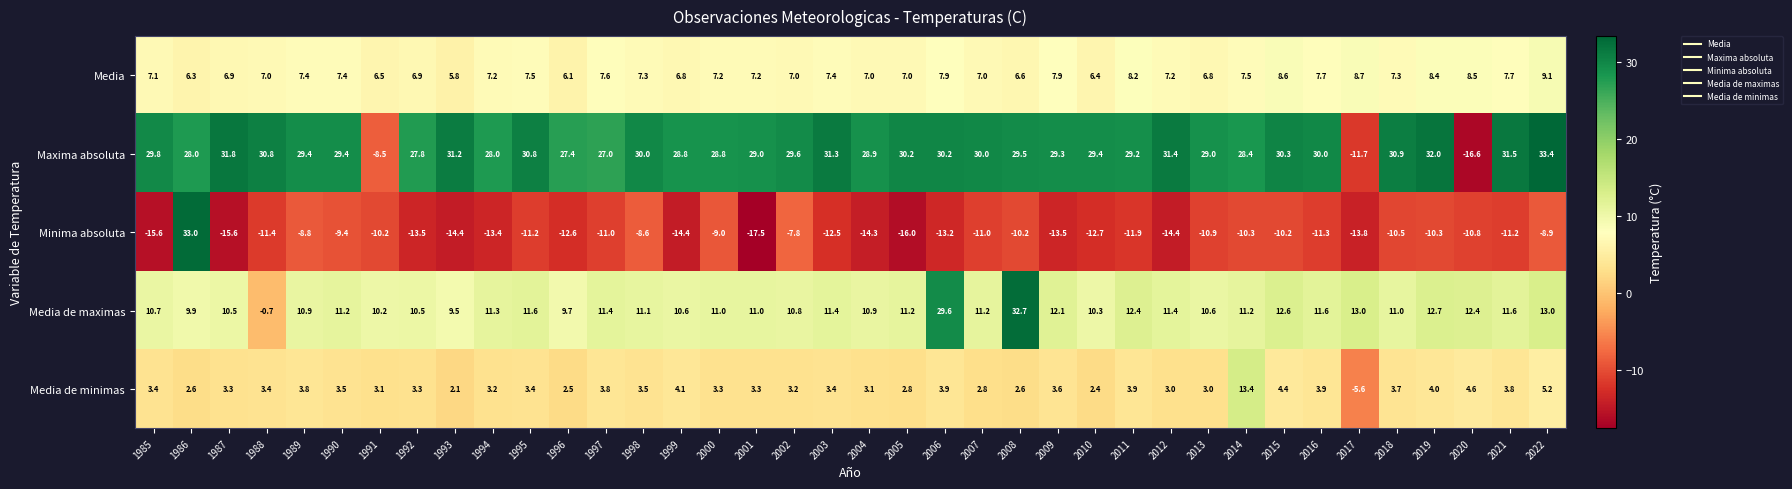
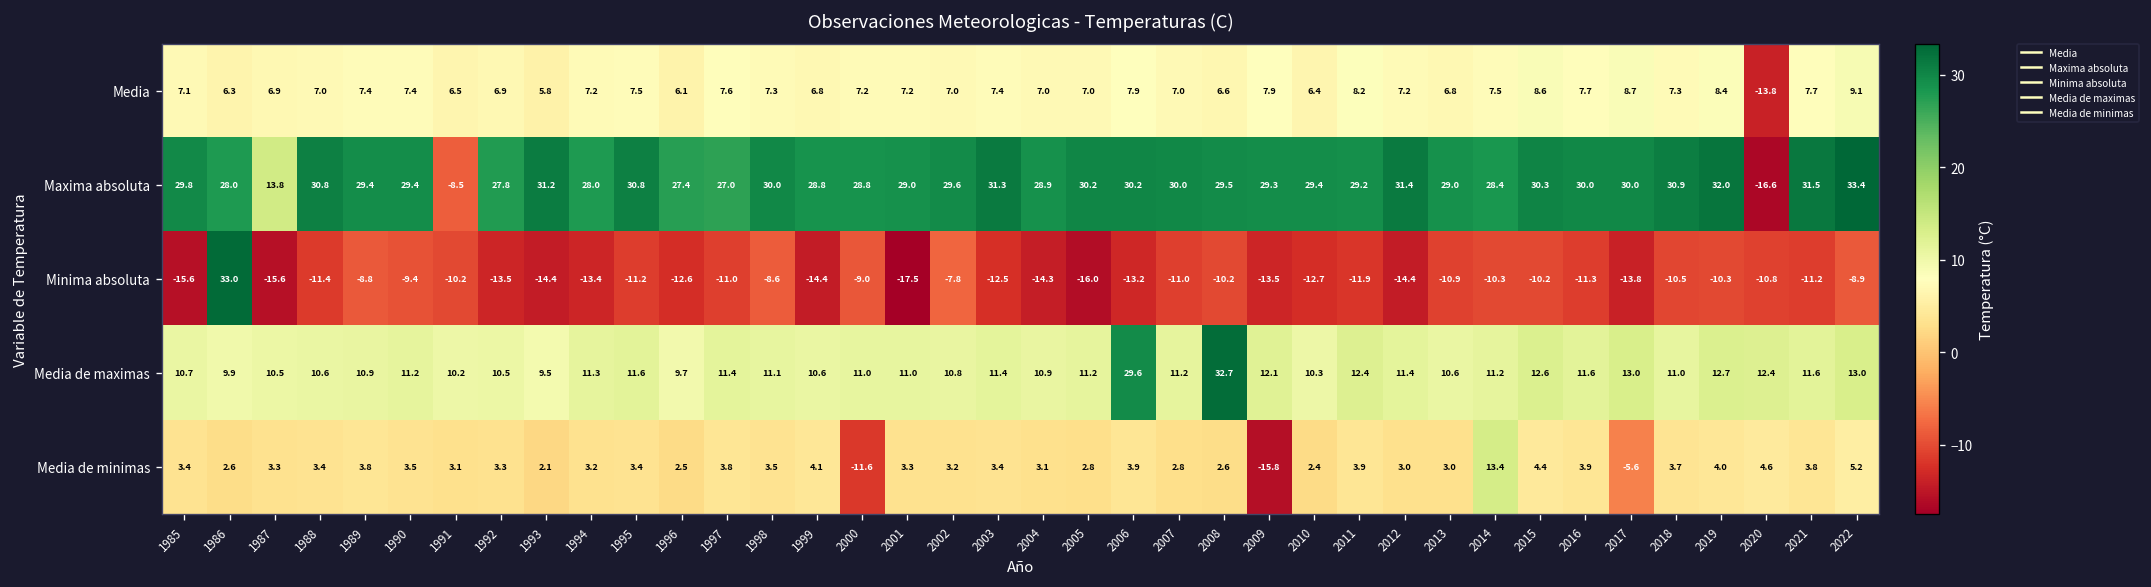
Media, 2020: 8.5 -> -13.8
Maxima absoluta, 1987: 31.8 -> 13.8
Maxima absoluta, 2017: -11.7 -> 30.0
Media de maximas, 1988: -0.7 -> 10.6
Media de minimas, 2000: 3.3 -> -11.6
Media de minimas, 2009: 3.6 -> -15.8
